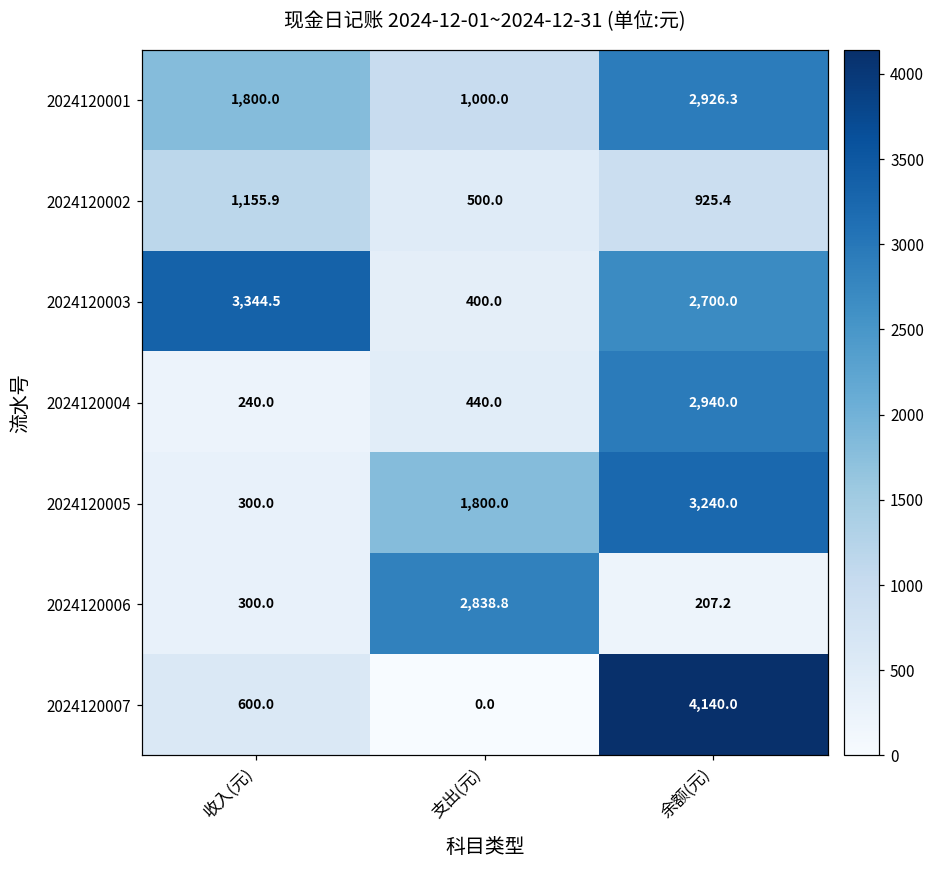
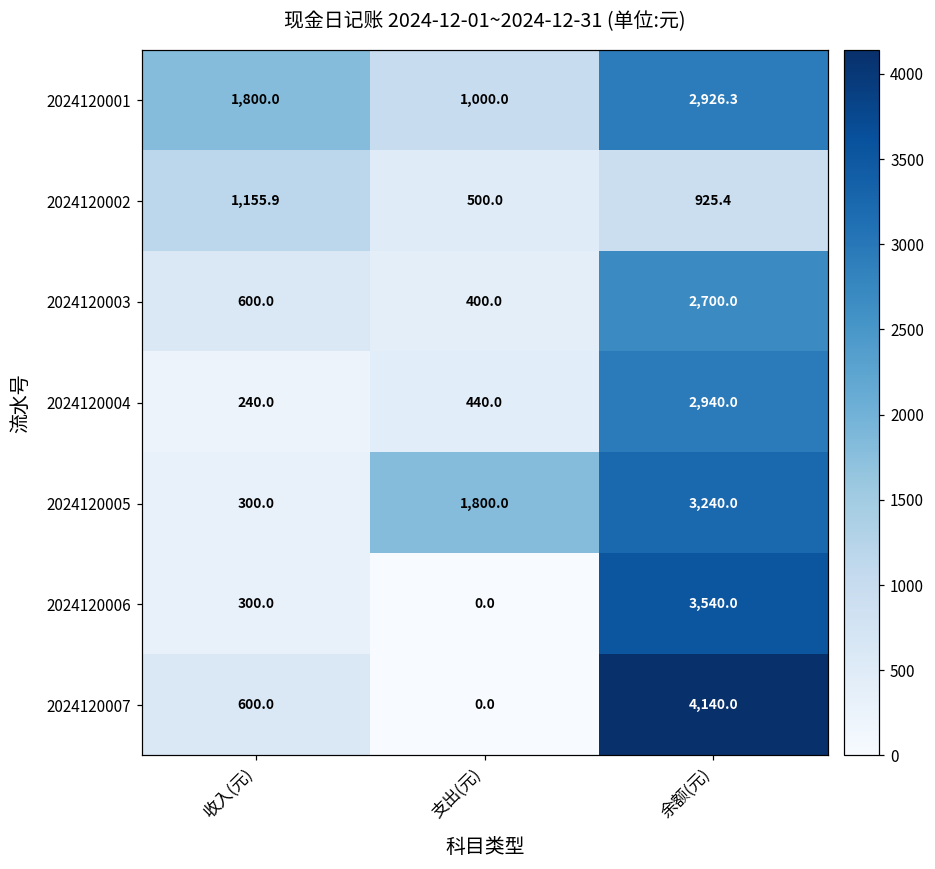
2024120003, 收入(元): 3,344.5 -> 600.0
2024120006, 支出(元): 2,838.8 -> 0.0
2024120006, 余额(元): 207.2 -> 3,540.0
